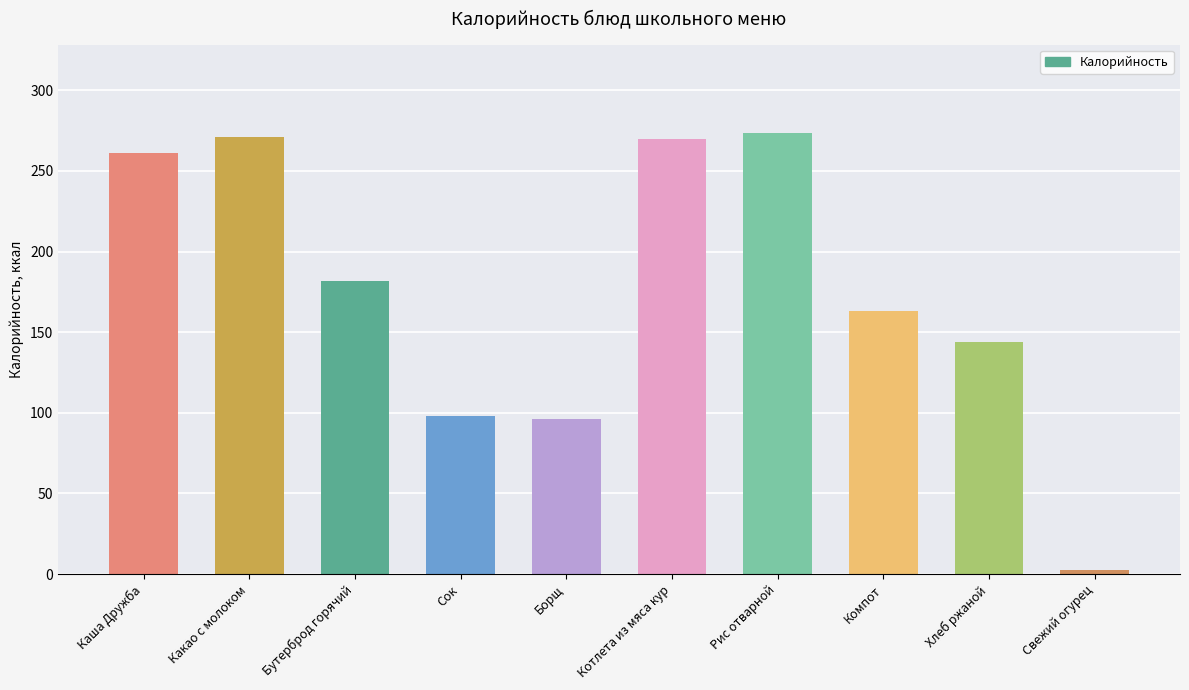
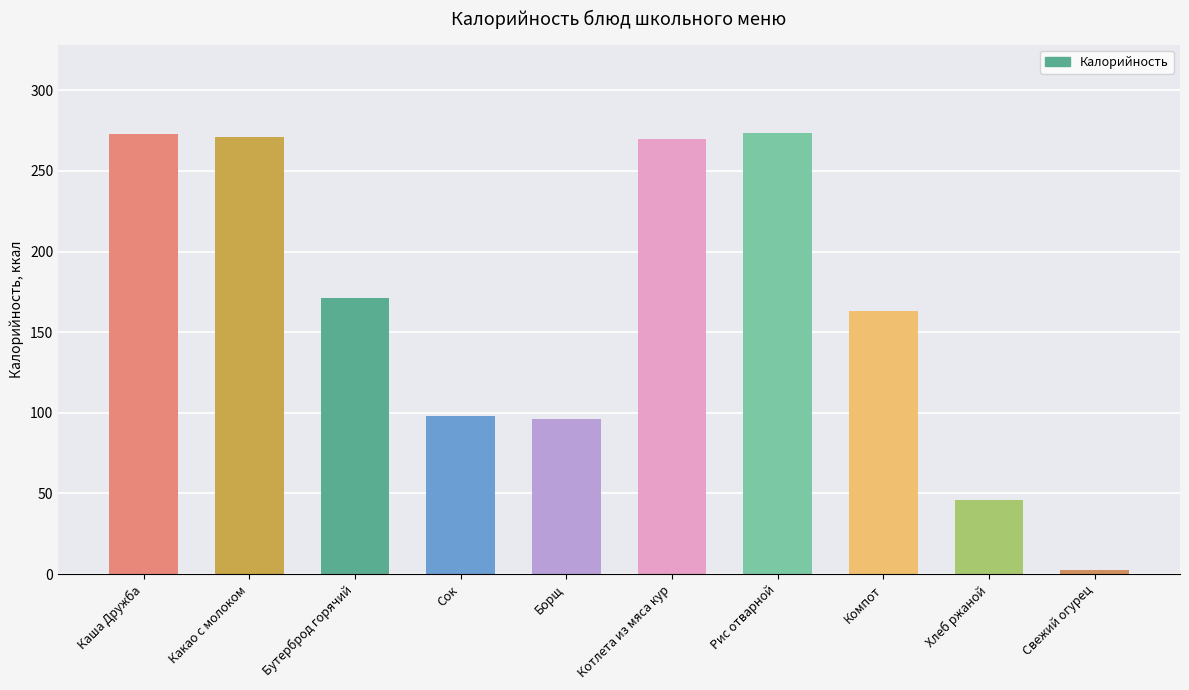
Каша Дружба: 261 -> 273
Бутерброд горячий: 182 -> 171
Хлеб ржаной: 144 -> 46
